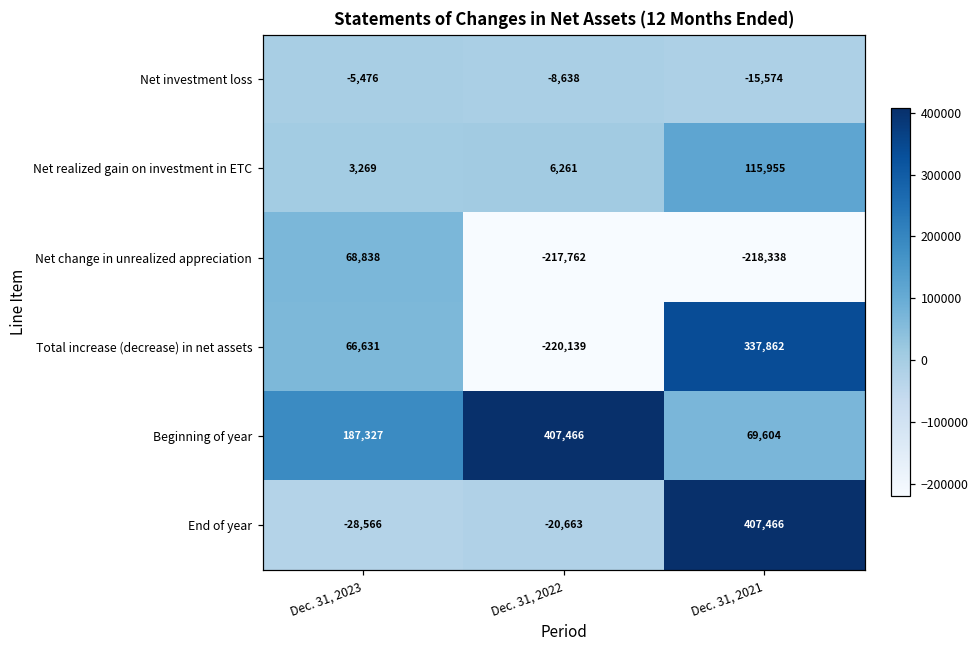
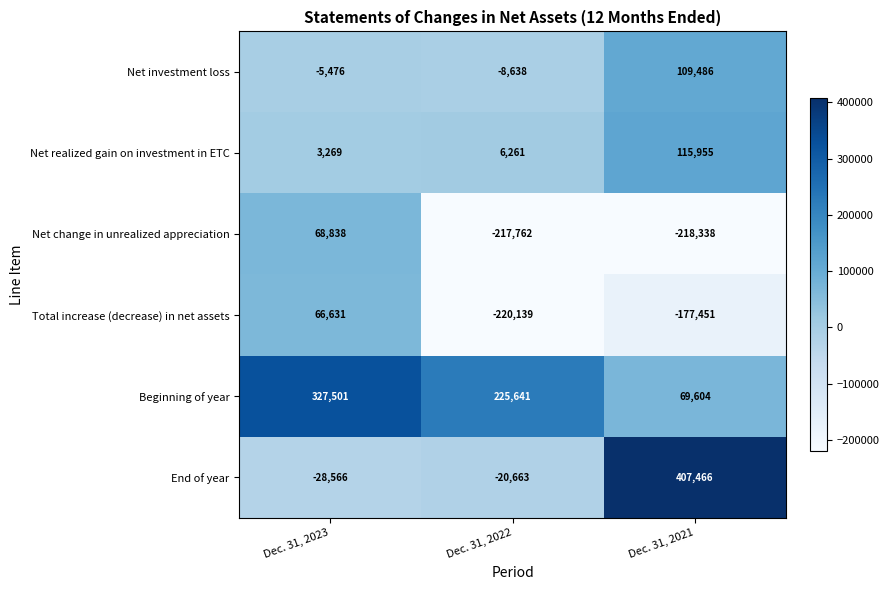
Net investment loss, Dec. 31, 2021: -15,574 -> 109,486
Total increase (decrease) in net assets, Dec. 31, 2021: 337,862 -> -177,451
Beginning of year, Dec. 31, 2023: 187,327 -> 327,501
Beginning of year, Dec. 31, 2022: 407,466 -> 225,641
